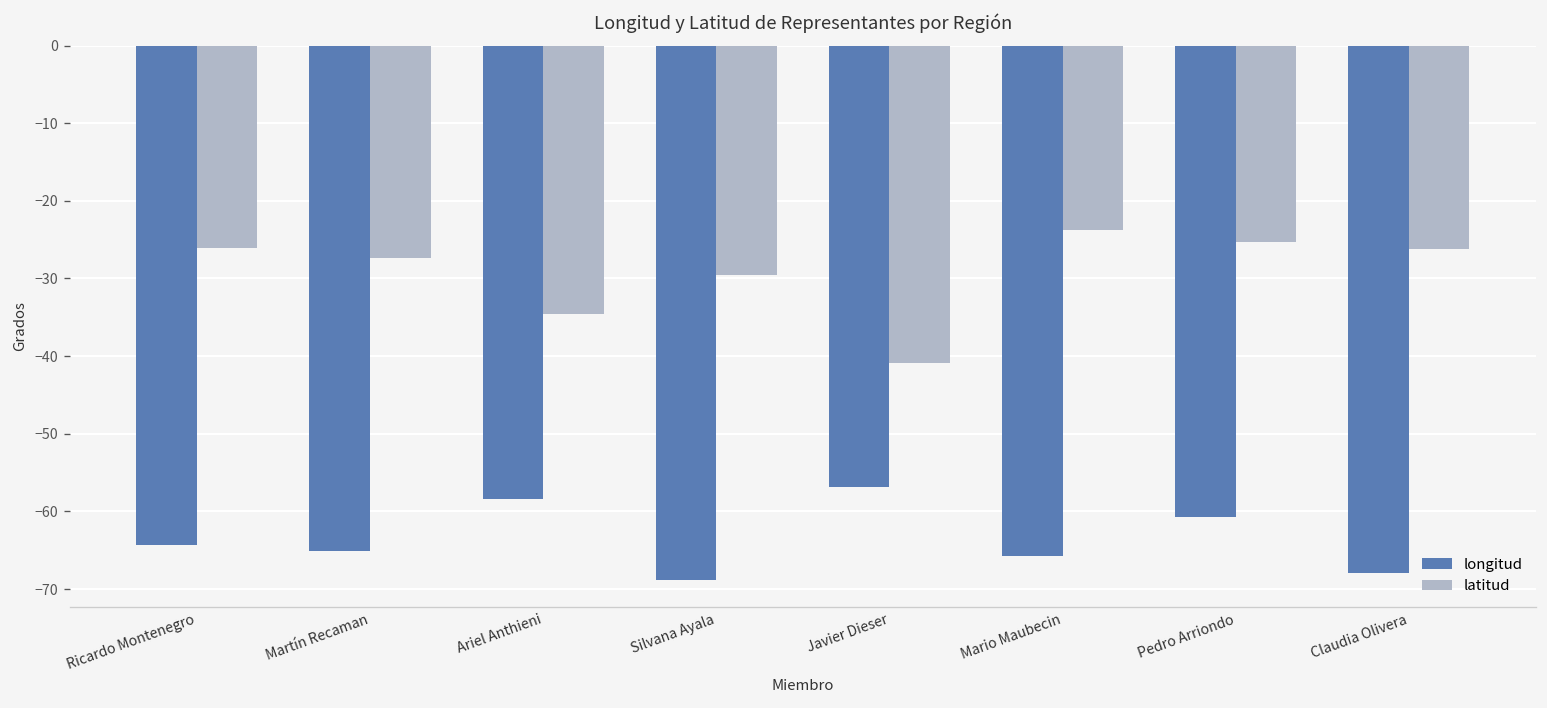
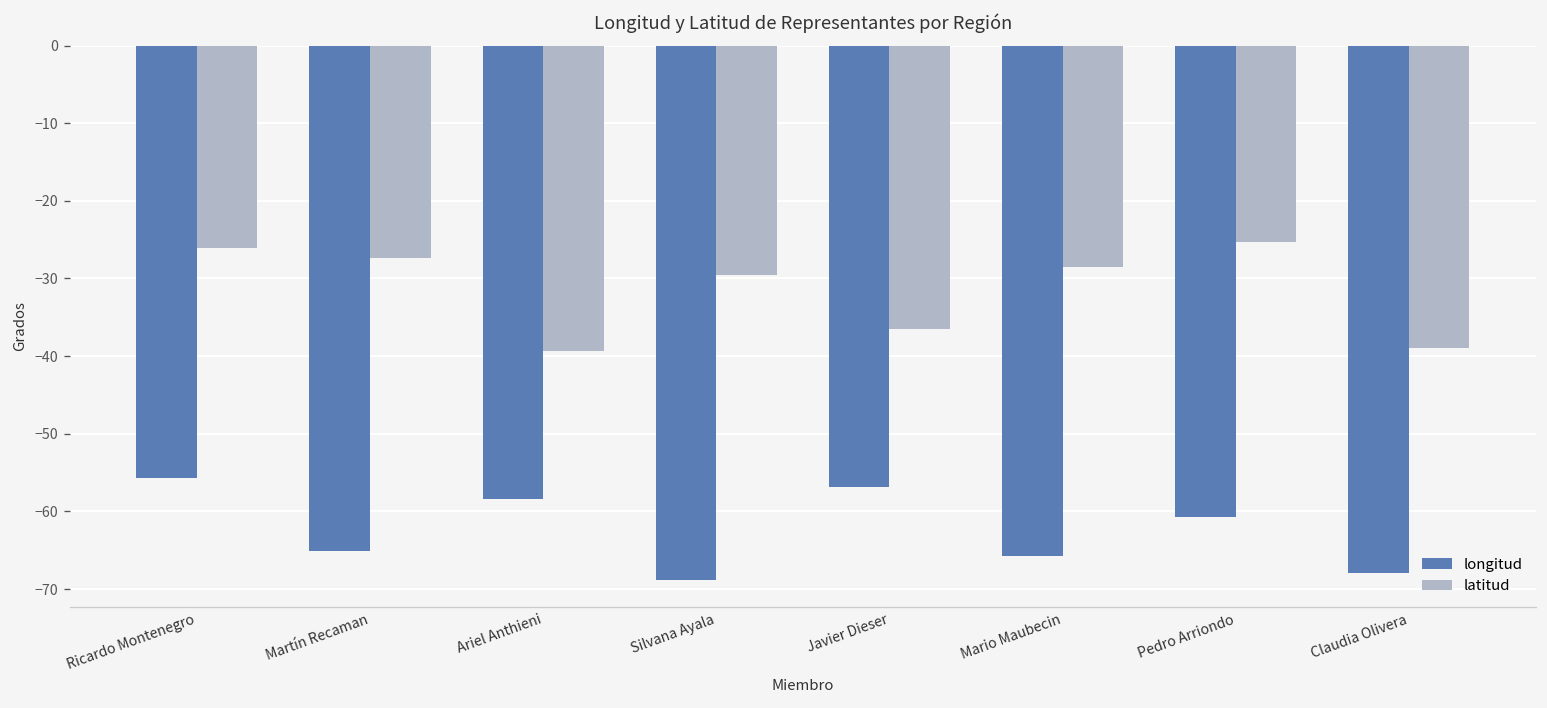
longitud, Ricardo Montenegro: -64 -> -56
latitud, Ariel Anthieni: -35 -> -39
latitud, Javier Dieser: -41 -> -37
latitud, Mario Maubecin: -24 -> -28
latitud, Claudia Olivera: -26 -> -39
